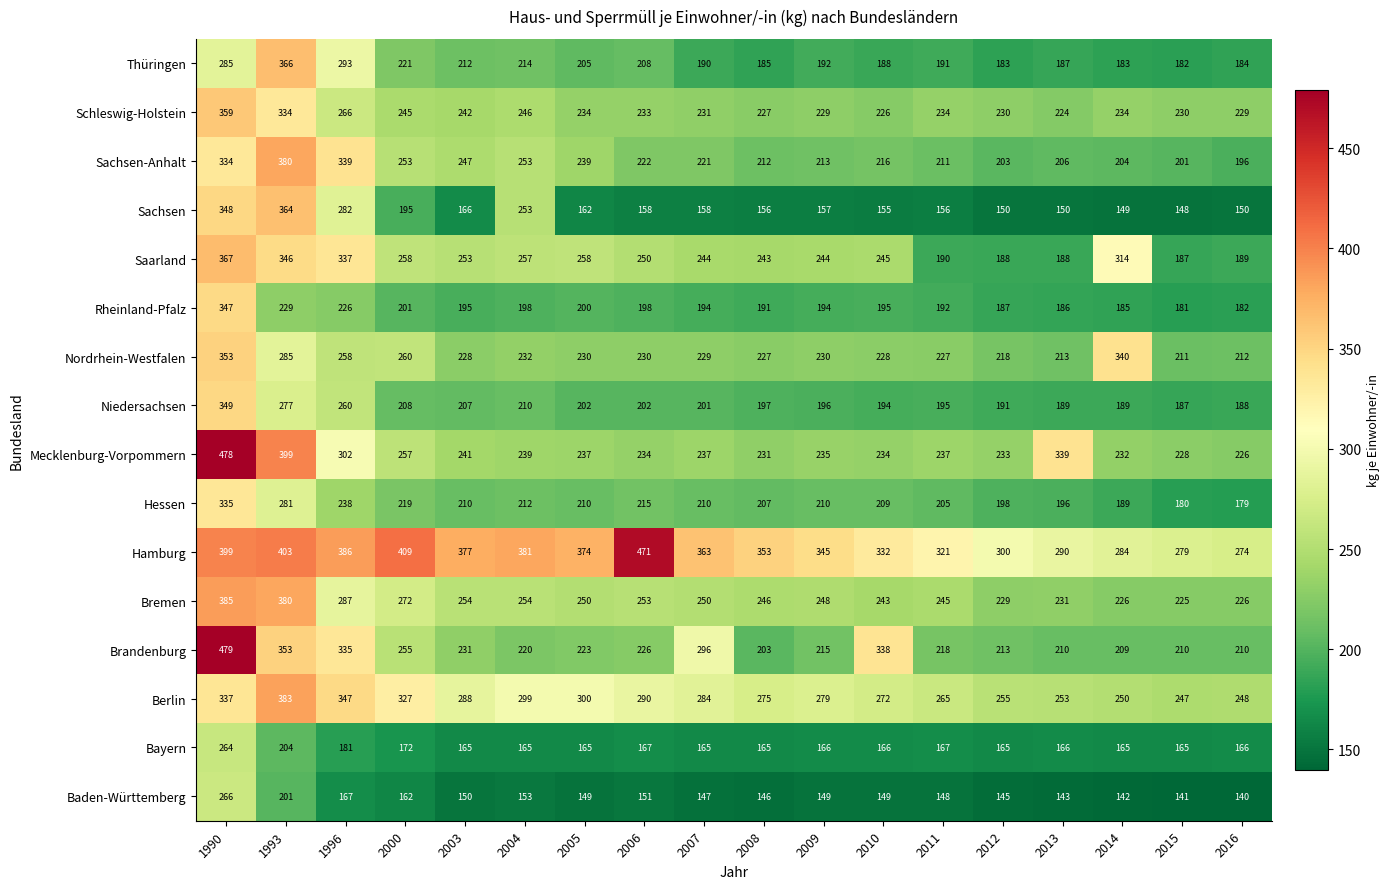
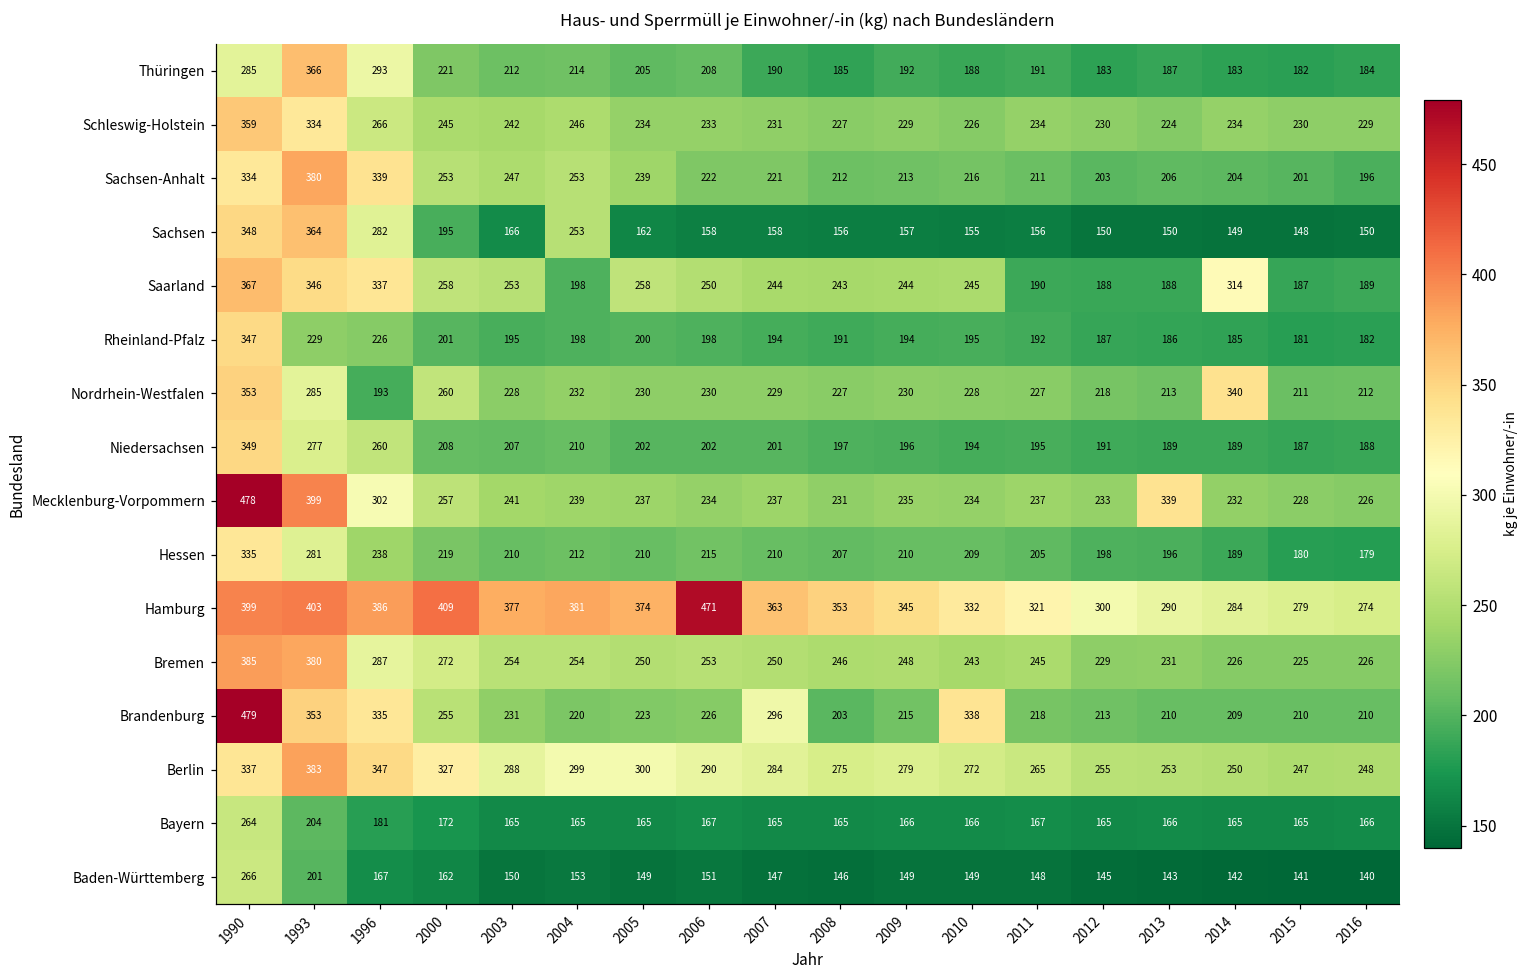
Saarland, 2004: 257 -> 198
Nordrhein-Westfalen, 1996: 258 -> 193
